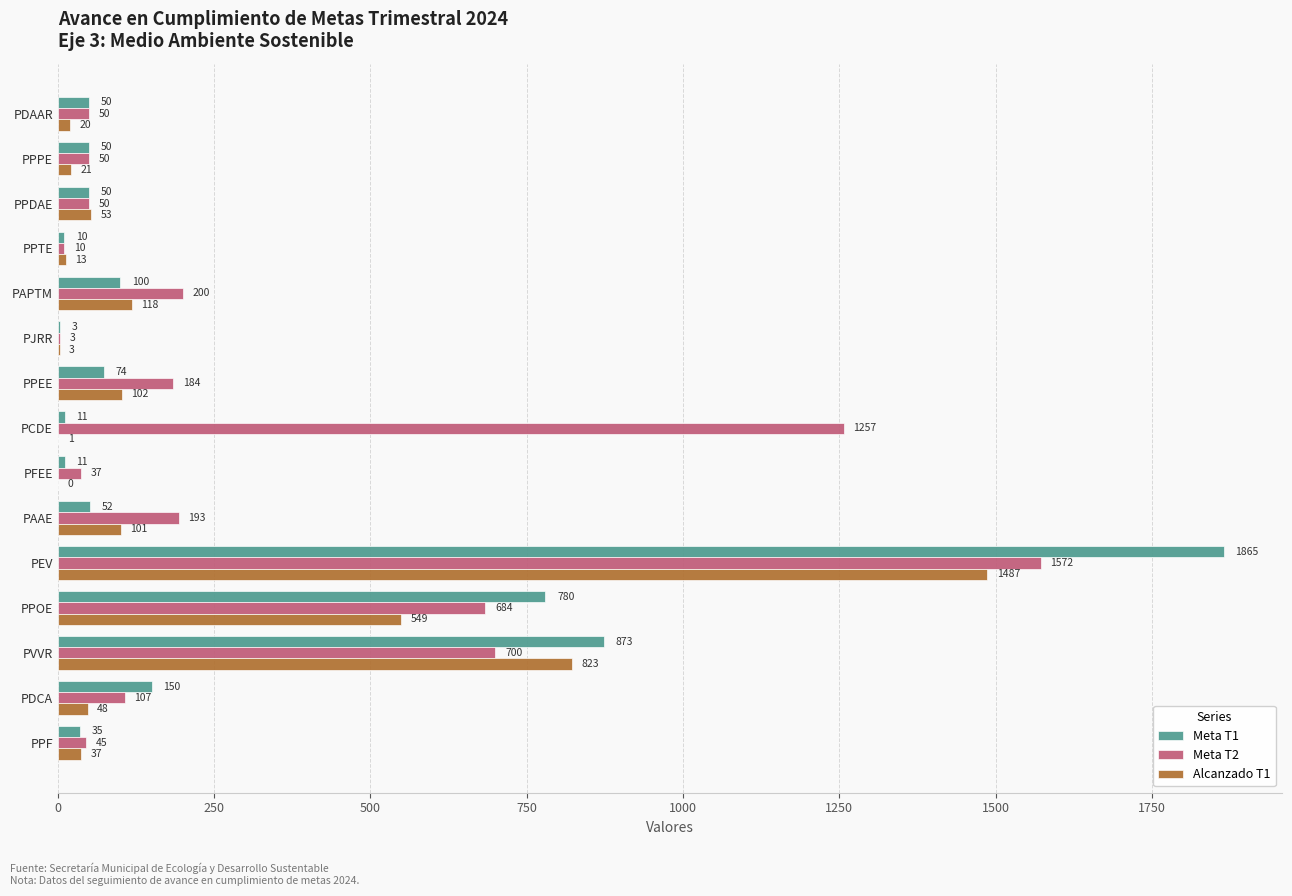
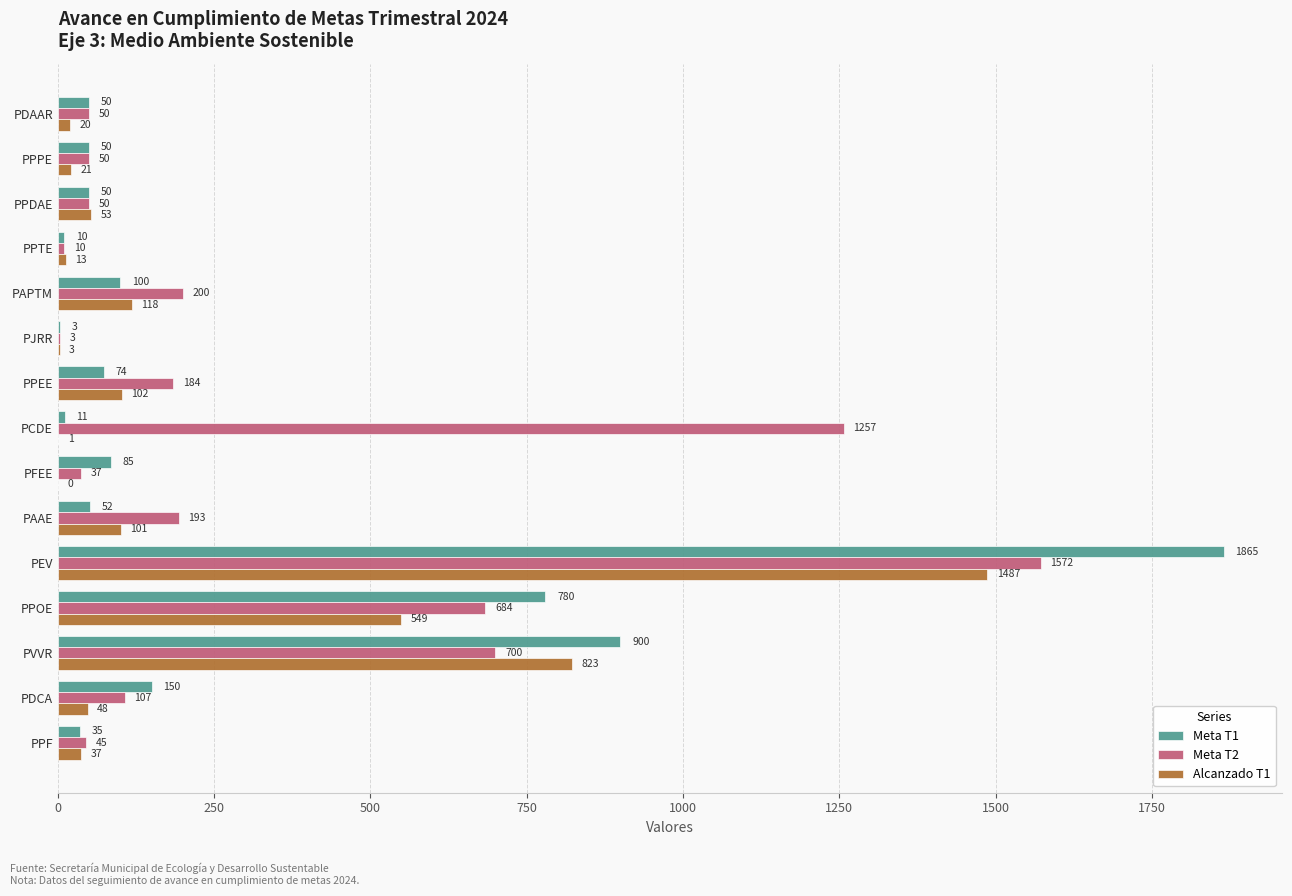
Meta T1, PFEE: 11 -> 85
Meta T1, PVVR: 873 -> 900
